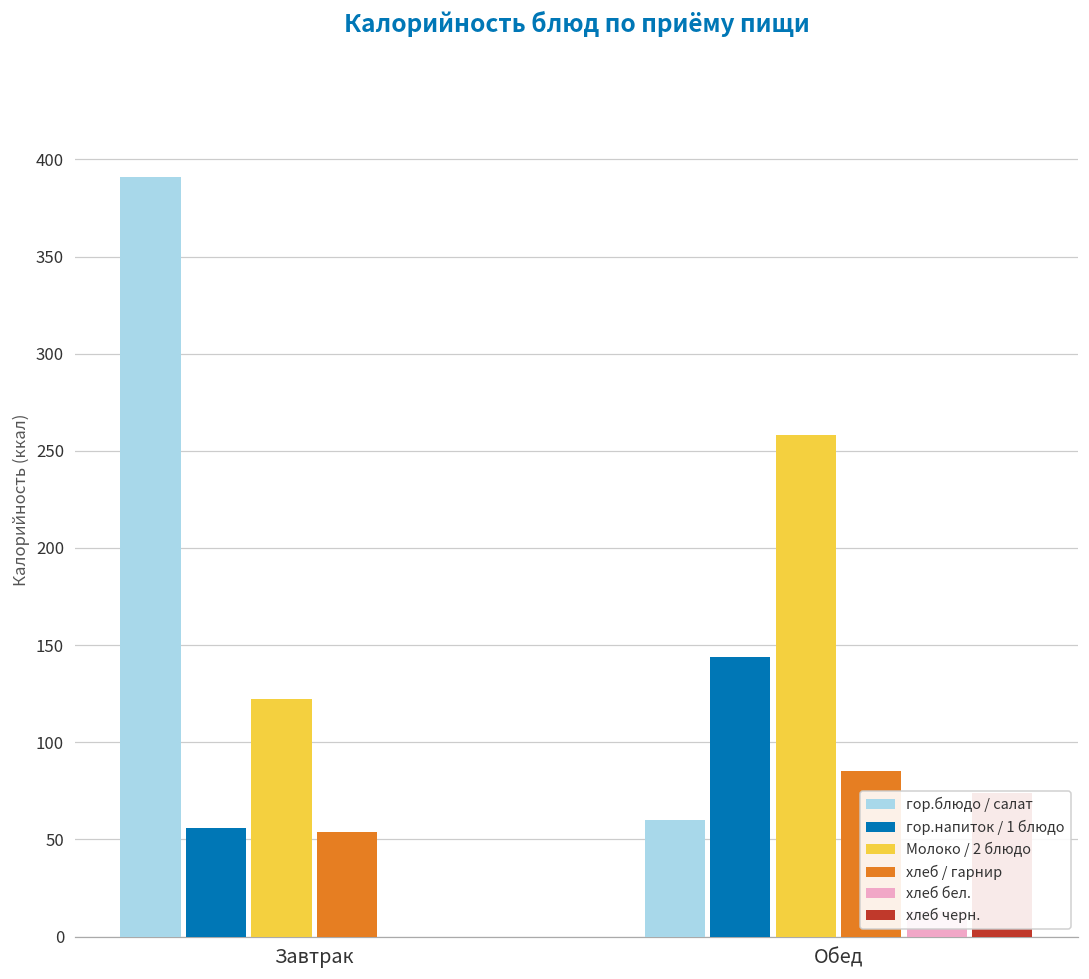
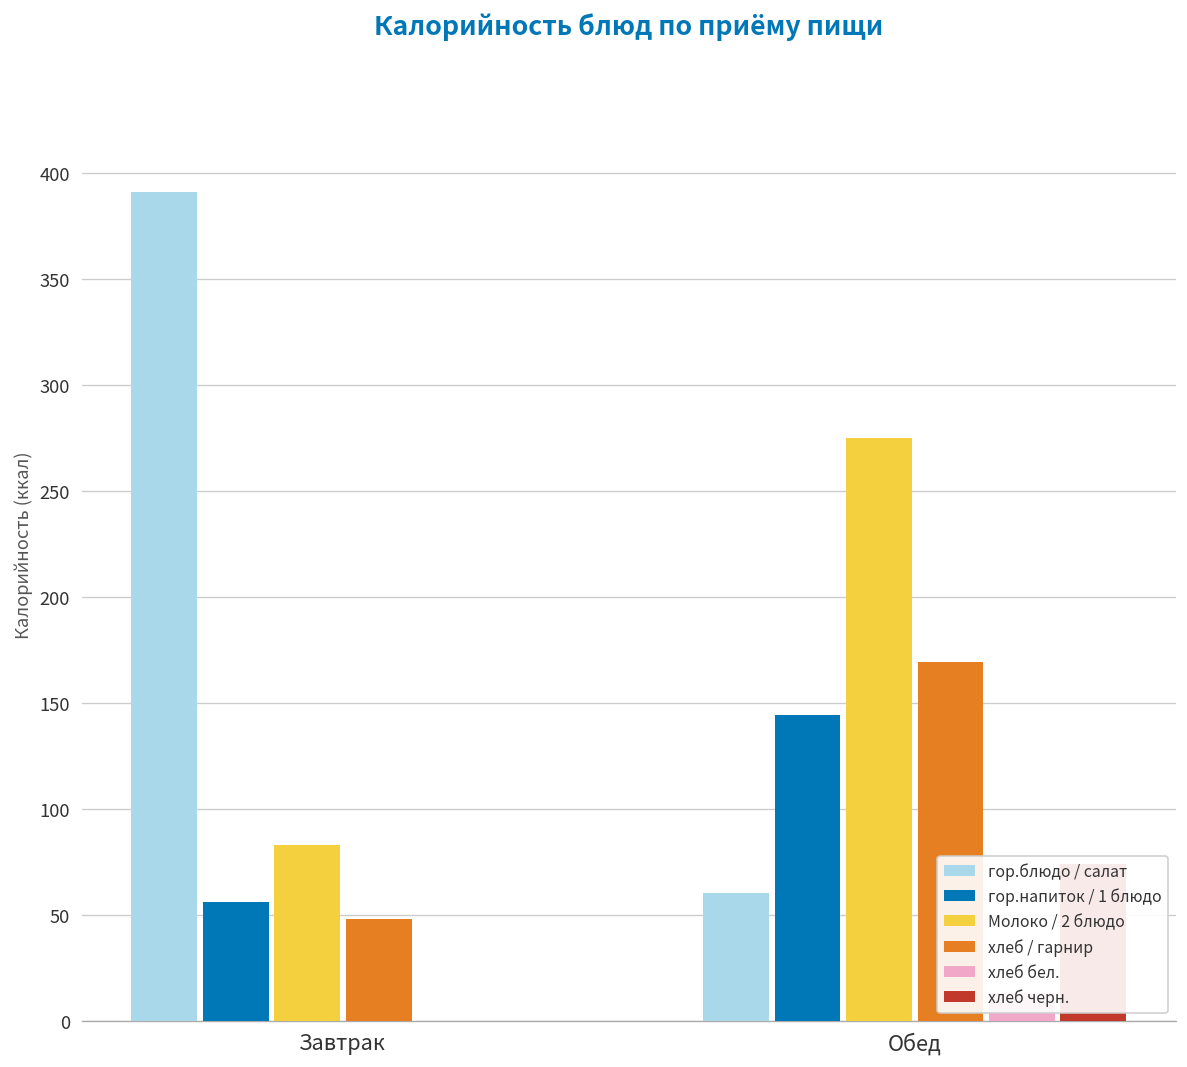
Молоко / 2 блюдо, Завтрак: 122 -> 83
хлеб / гарнир, Завтрак: 54 -> 48
Молоко / 2 блюдо, Обед: 258 -> 275
хлеб / гарнир, Обед: 85 -> 169
